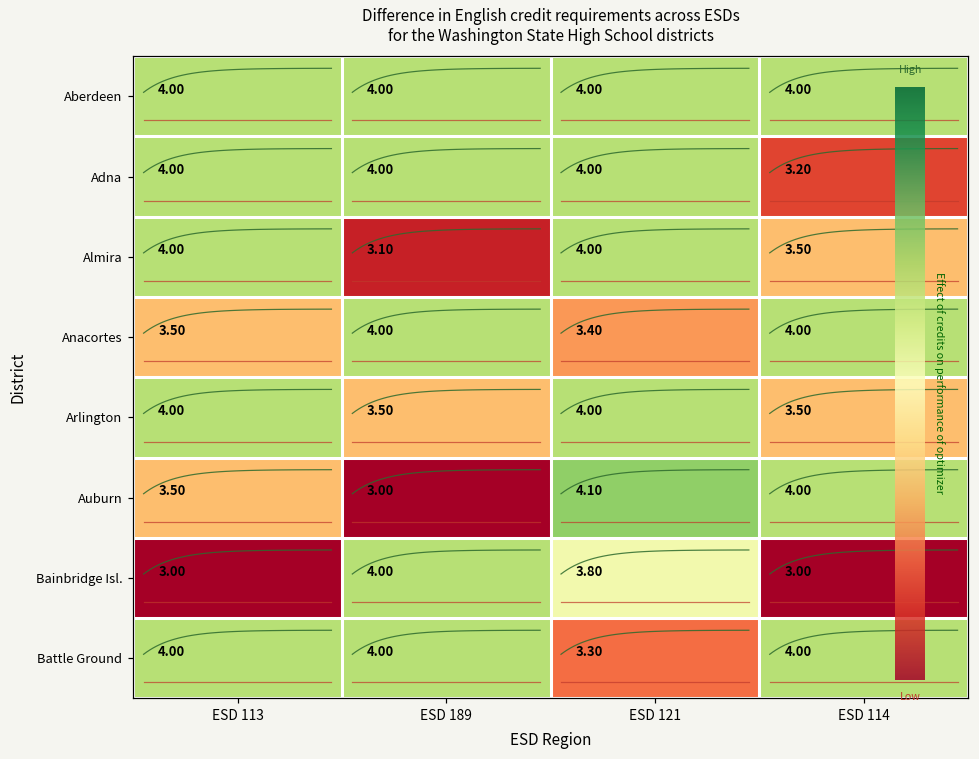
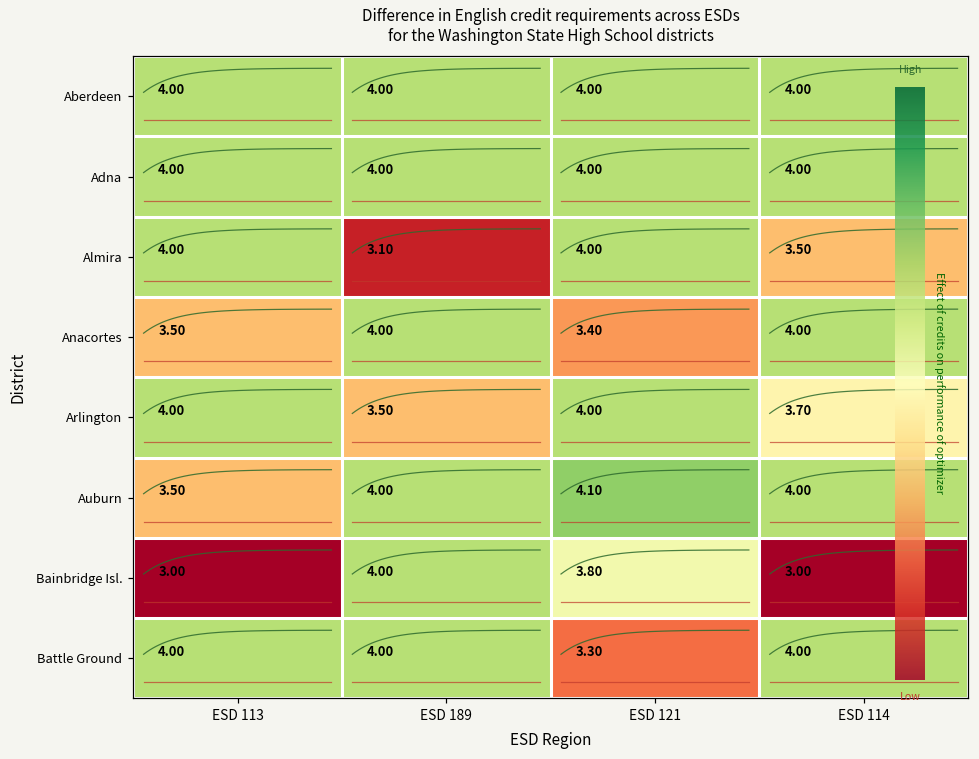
Adna, ESD 114: 3.20 -> 4.00
Arlington, ESD 114: 3.50 -> 3.70
Auburn, ESD 189: 3.00 -> 4.00
